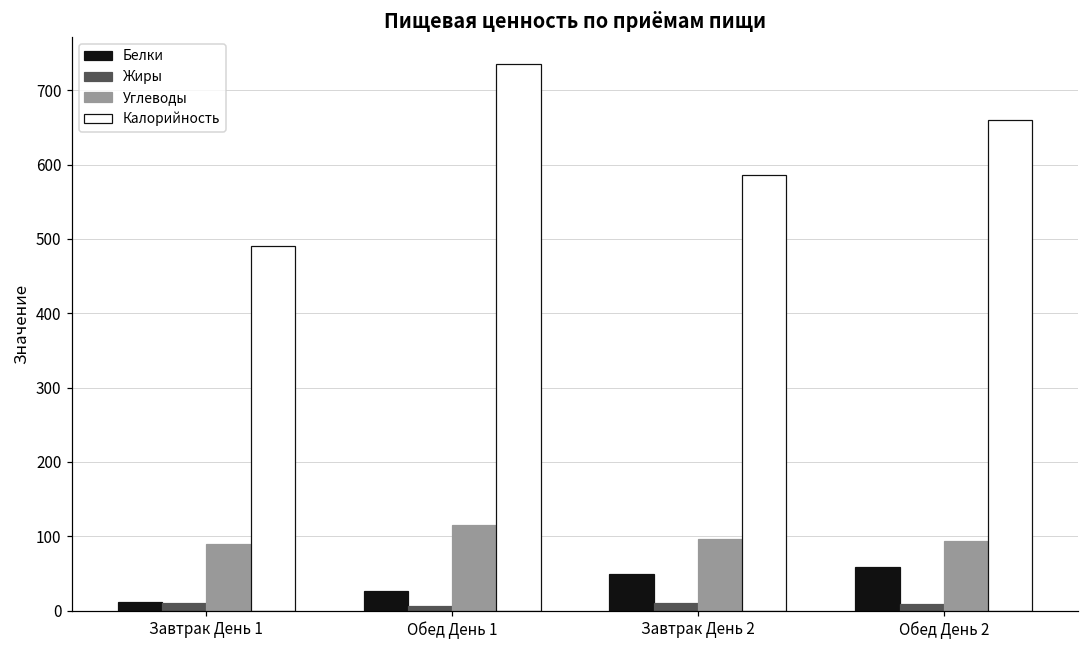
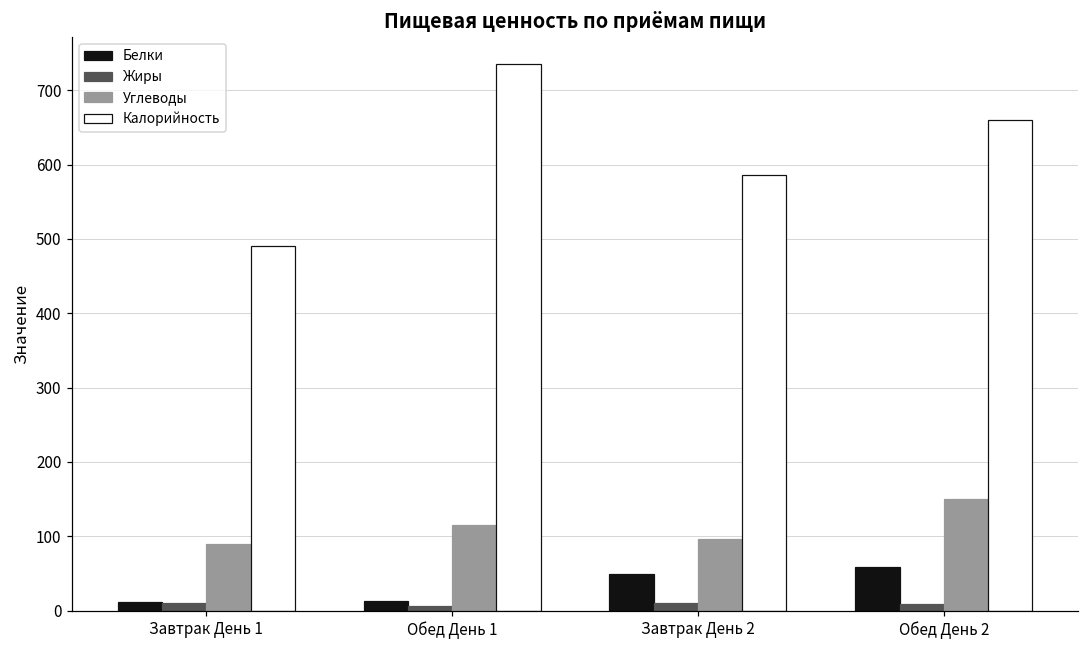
Белки, Обед День 1: 30 -> 10
Углеводы, Обед День 2: 90 -> 150
